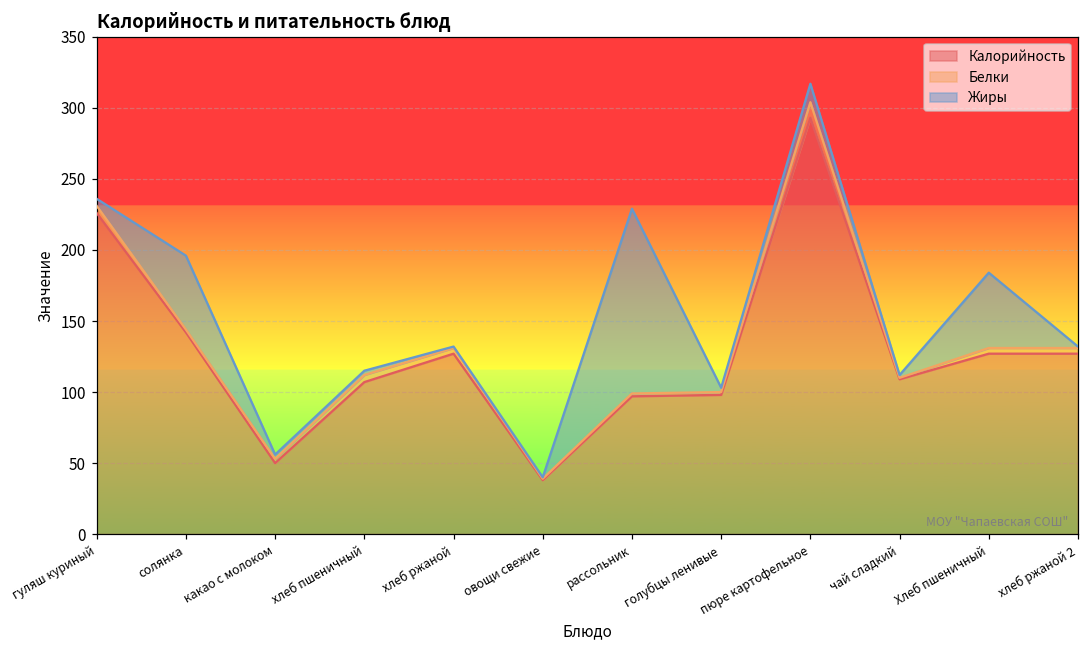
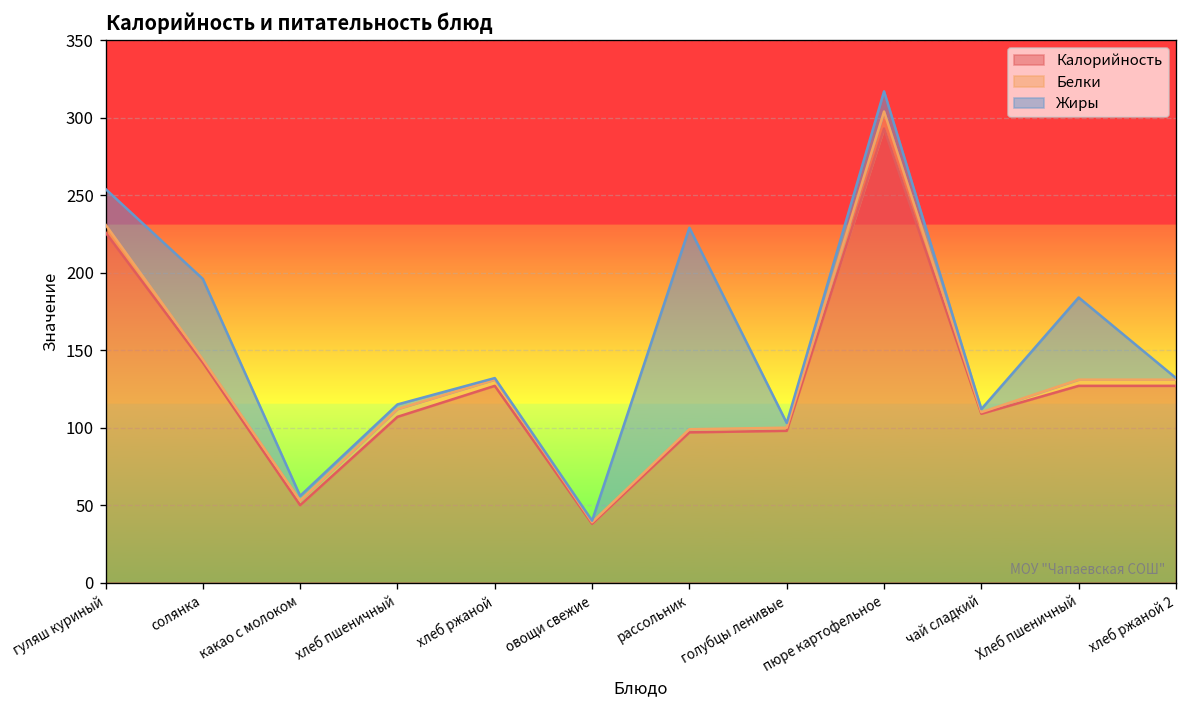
Жиры, гуляш куриный: 5 -> 23
